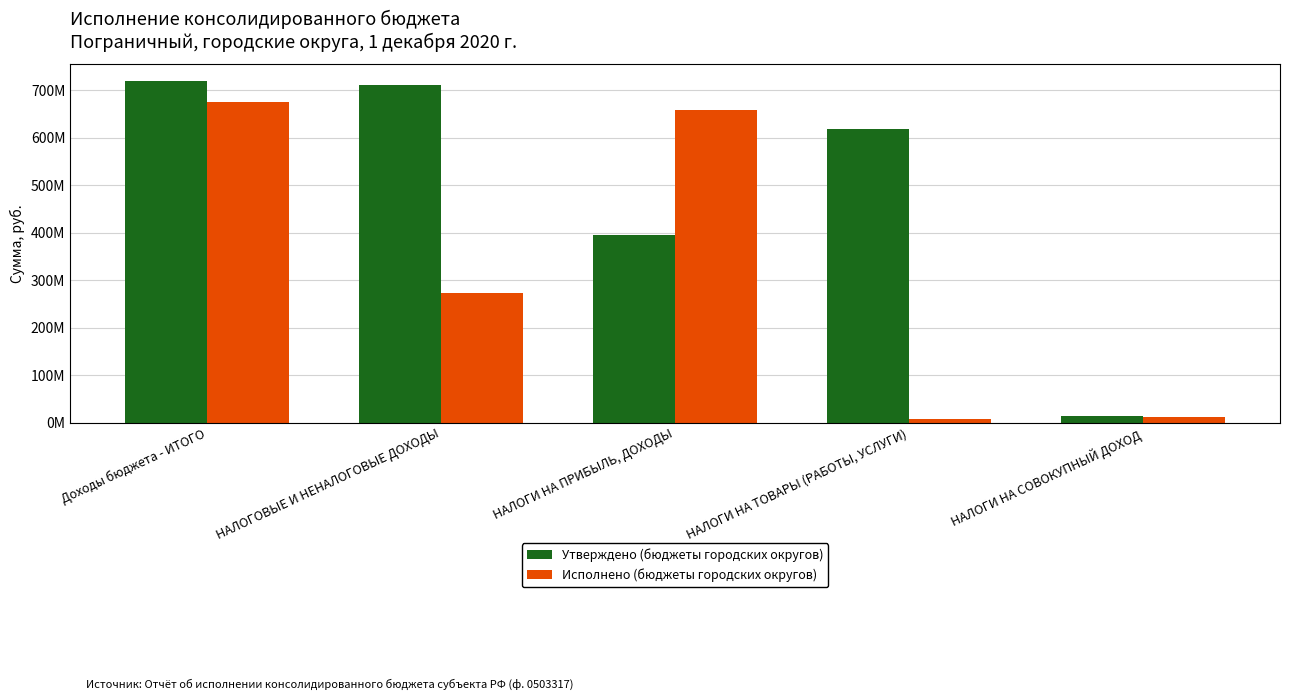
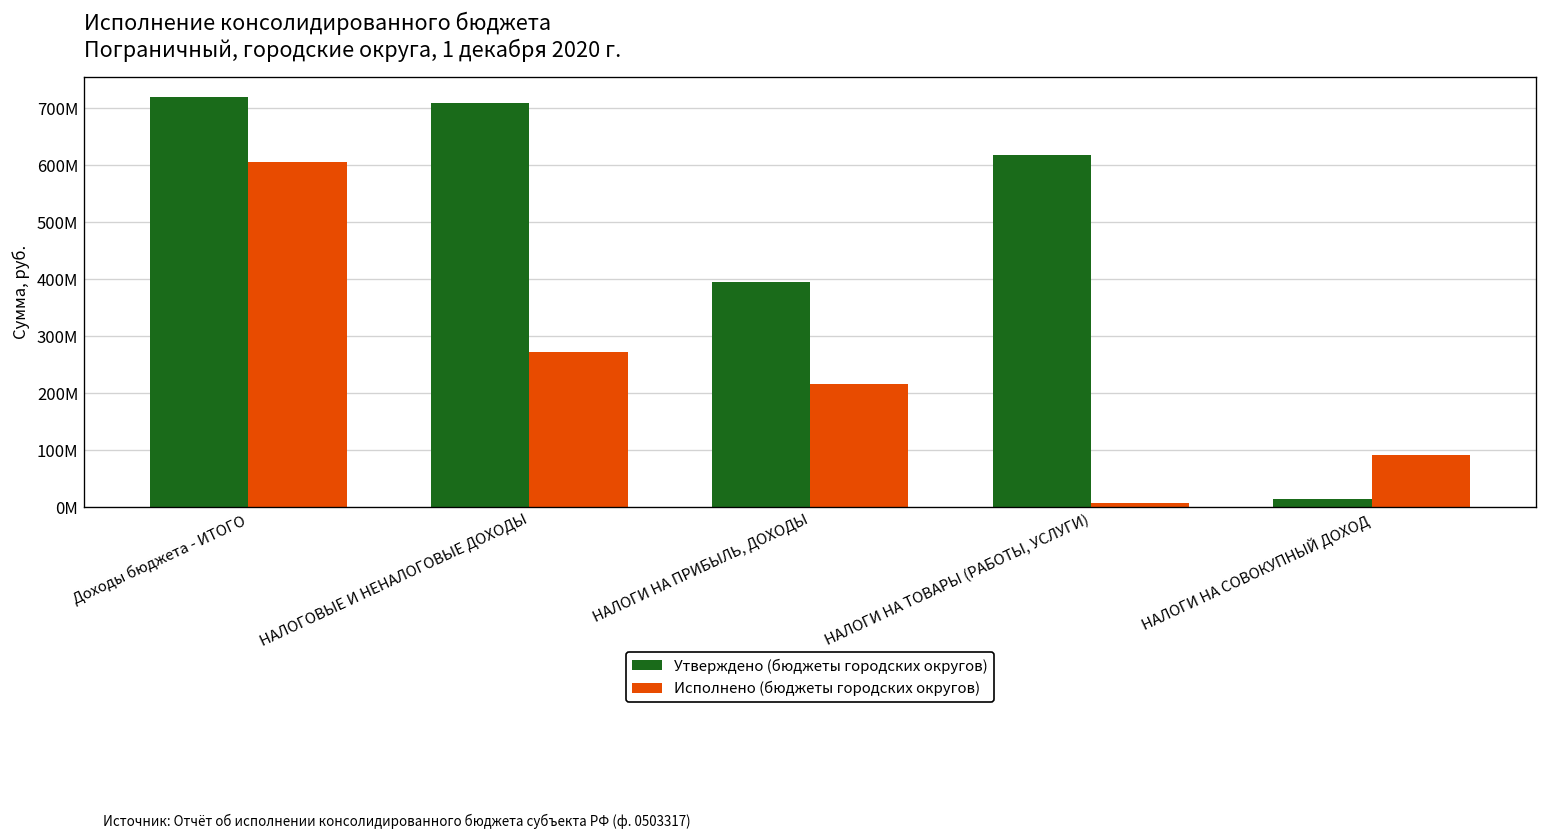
Исполнено (бюджеты городских округов), Доходы бюджета - ИТОГО: 680000000 -> 610000000
Исполнено (бюджеты городских округов), НАЛОГИ НА ПРИБЫЛЬ, ДОХОДЫ: 660000000 -> 220000000
Исполнено (бюджеты городских округов), НАЛОГИ НА СОВОКУПНЫЙ ДОХОД: 10000000 -> 90000000
